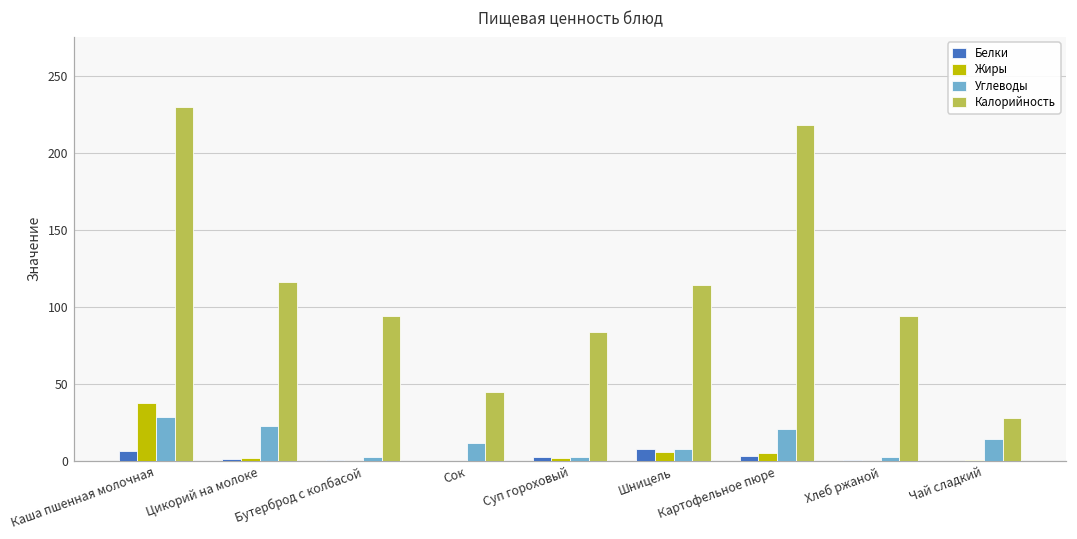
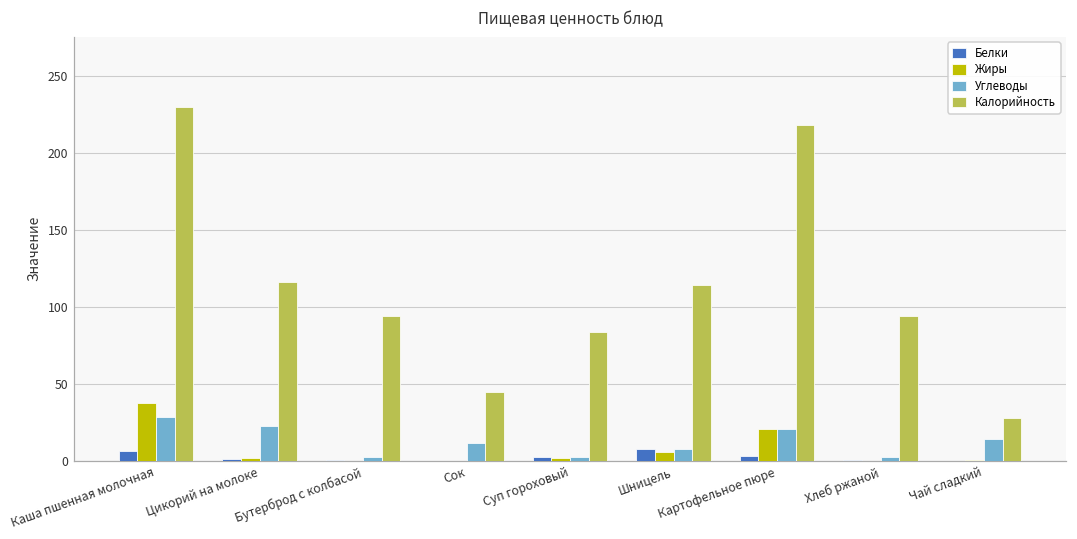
Жиры, Картофельное пюре: 5 -> 21
